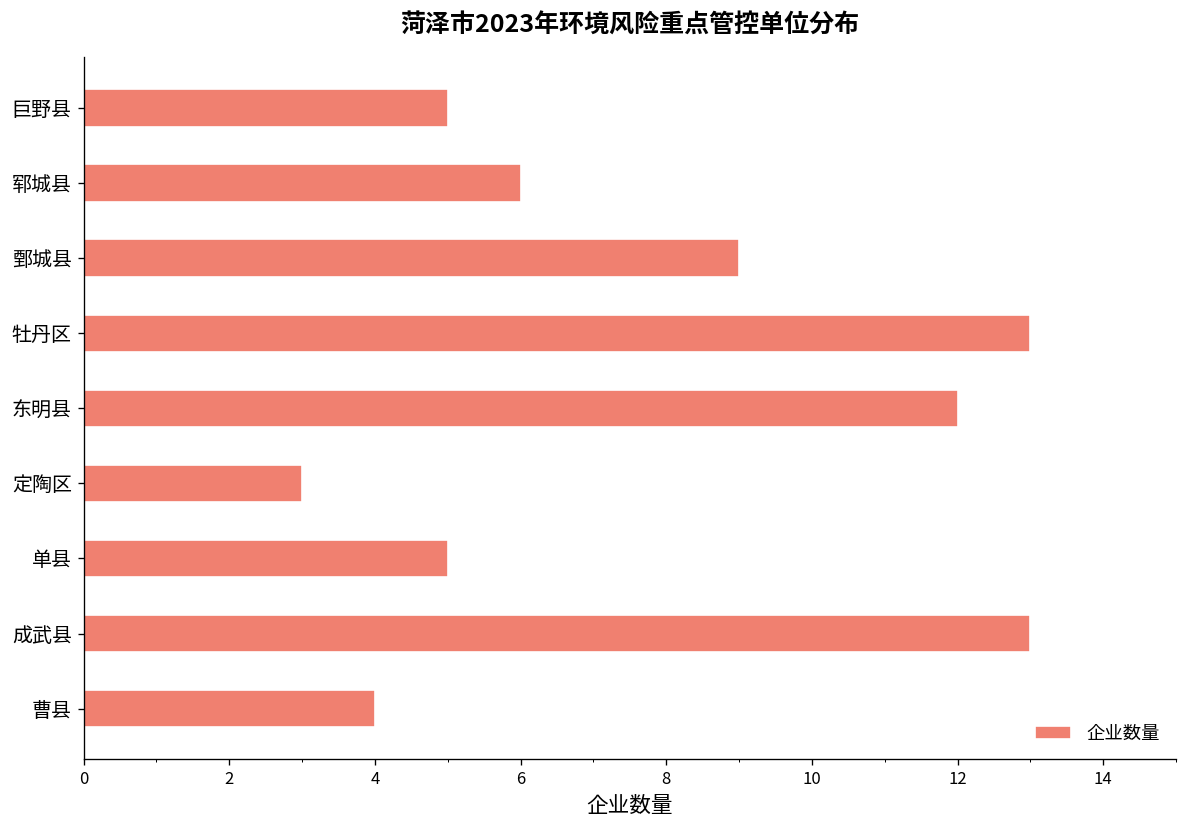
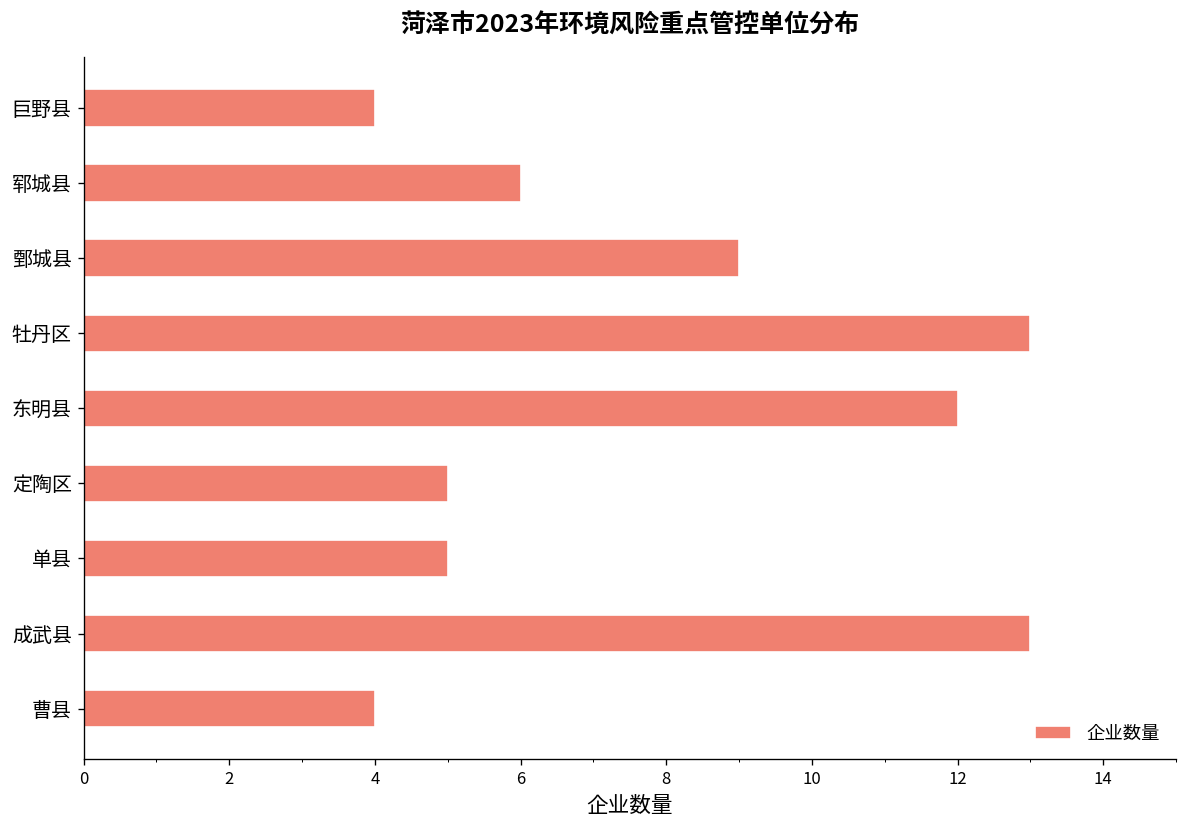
巨野县: 5 -> 4
定陶区: 3 -> 5
